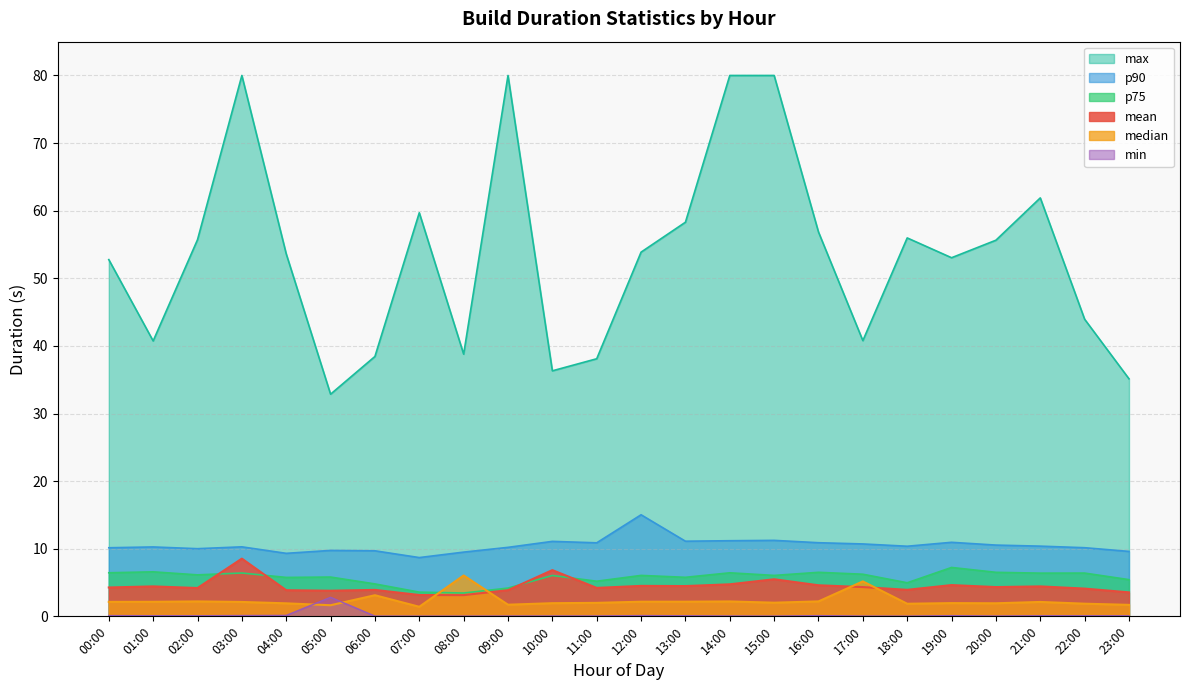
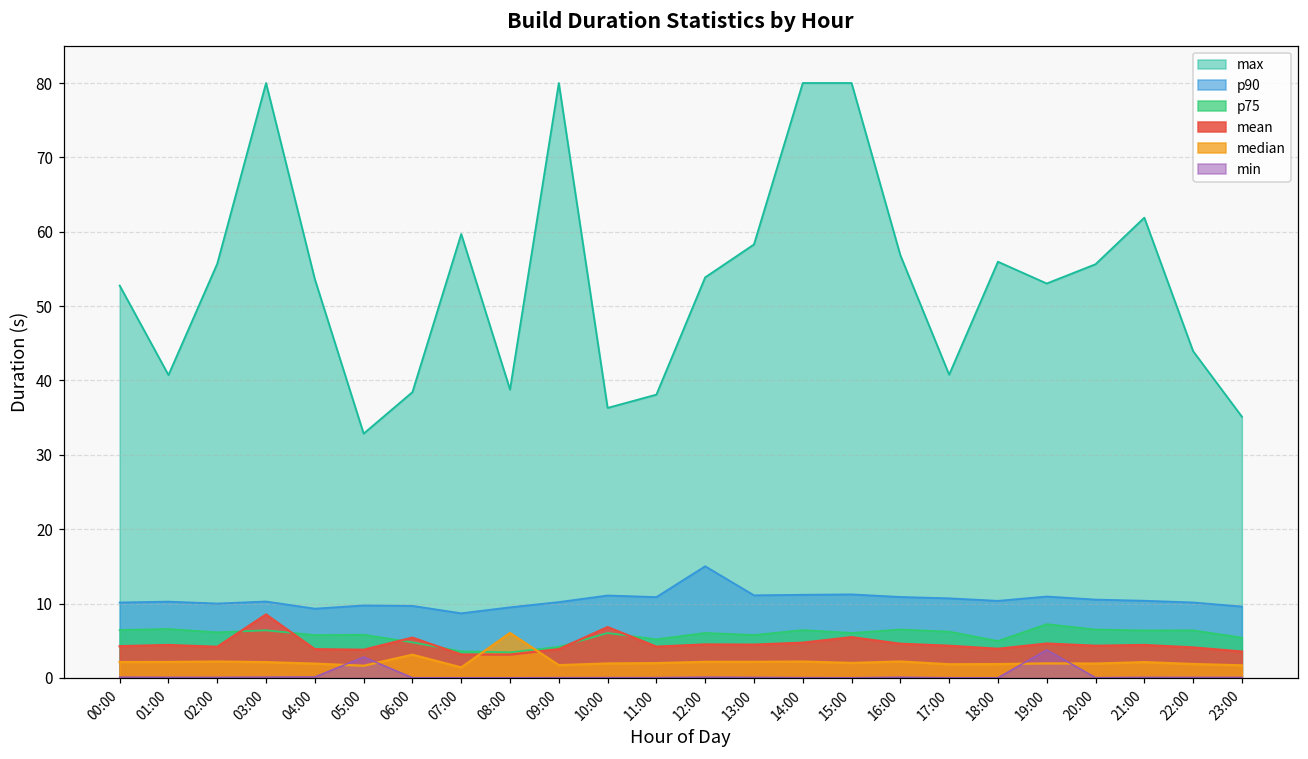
mean, 06:00: 4 -> 5
median, 17:00: 5 -> 2
min, 19:00: 0 -> 4
